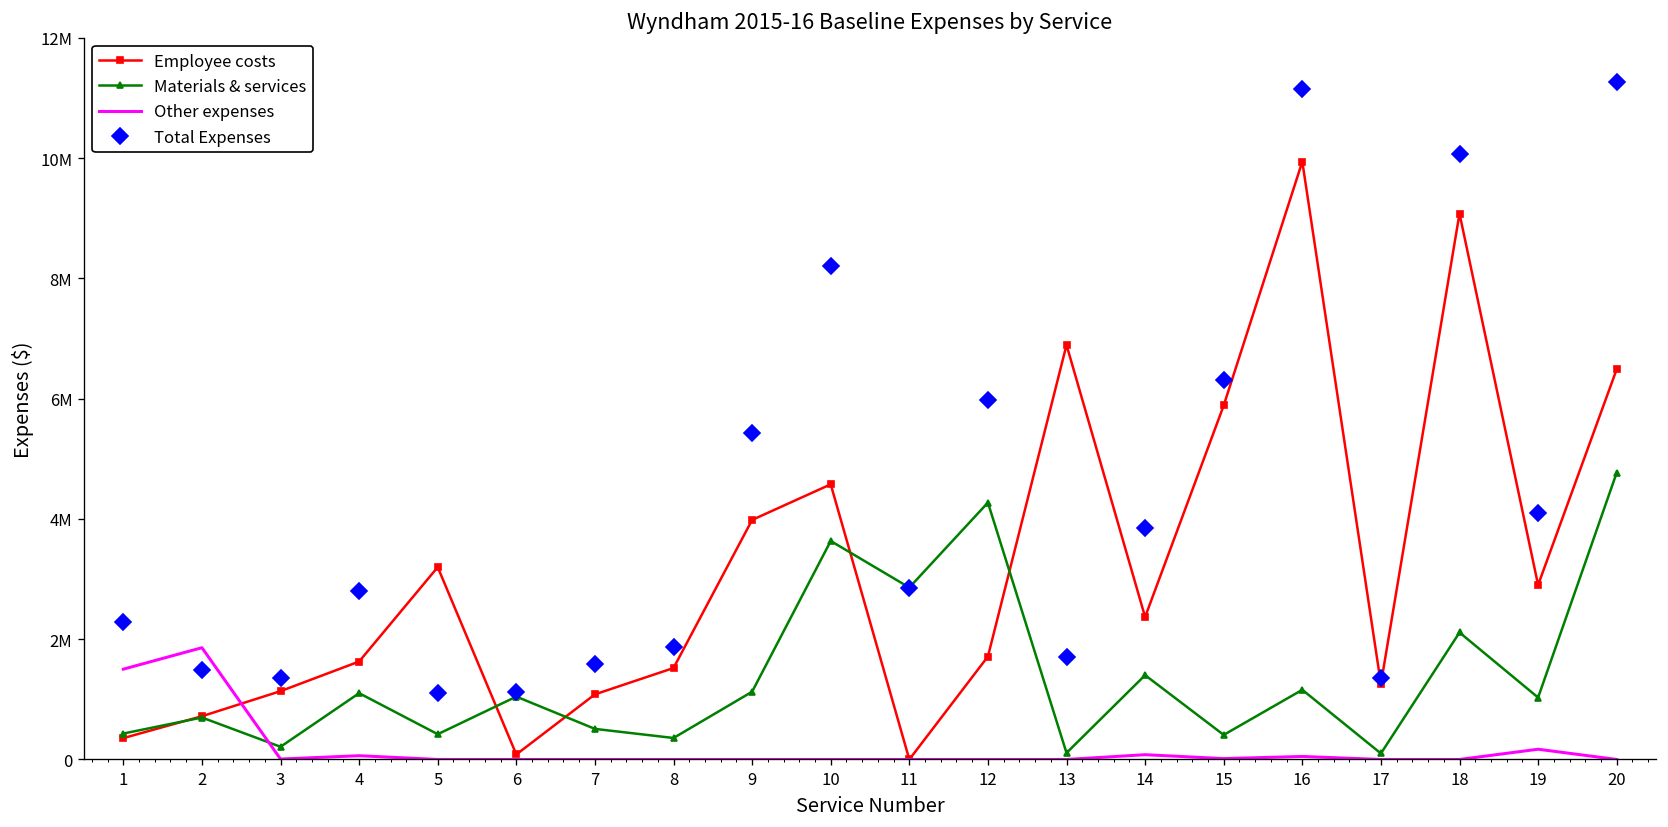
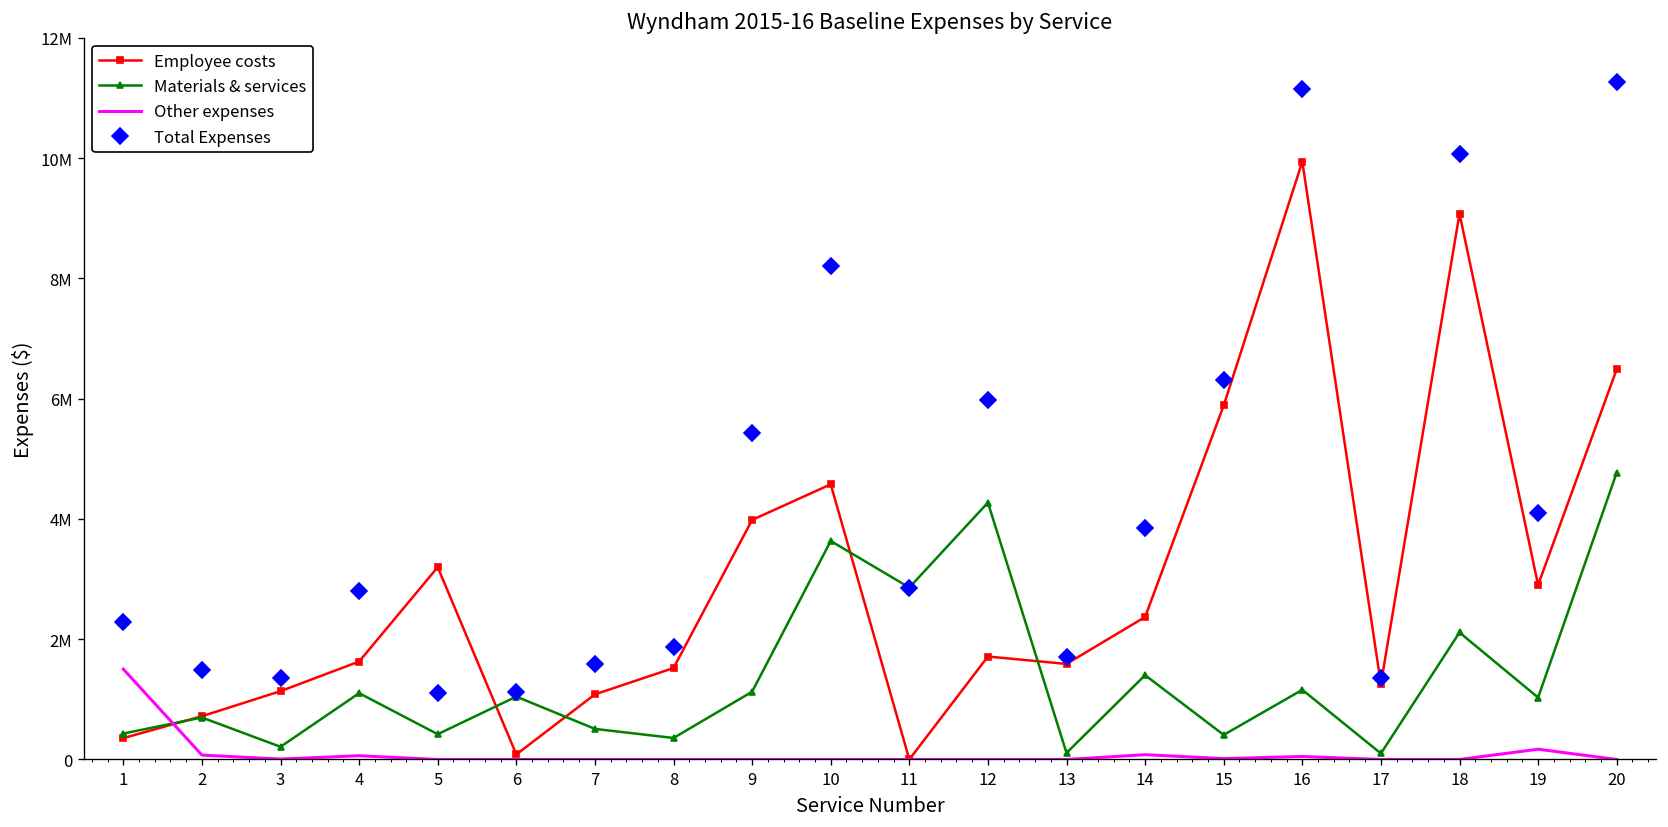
Other expenses, 2: 1900000 -> 100000
Employee costs, 13: 6900000 -> 1600000
